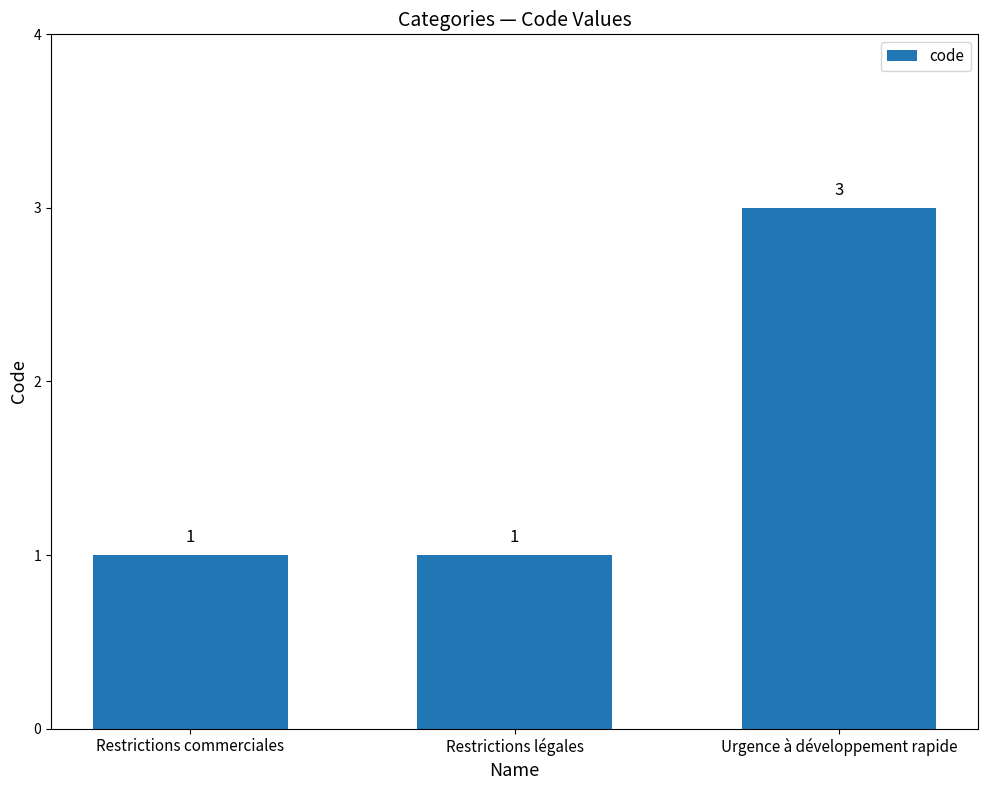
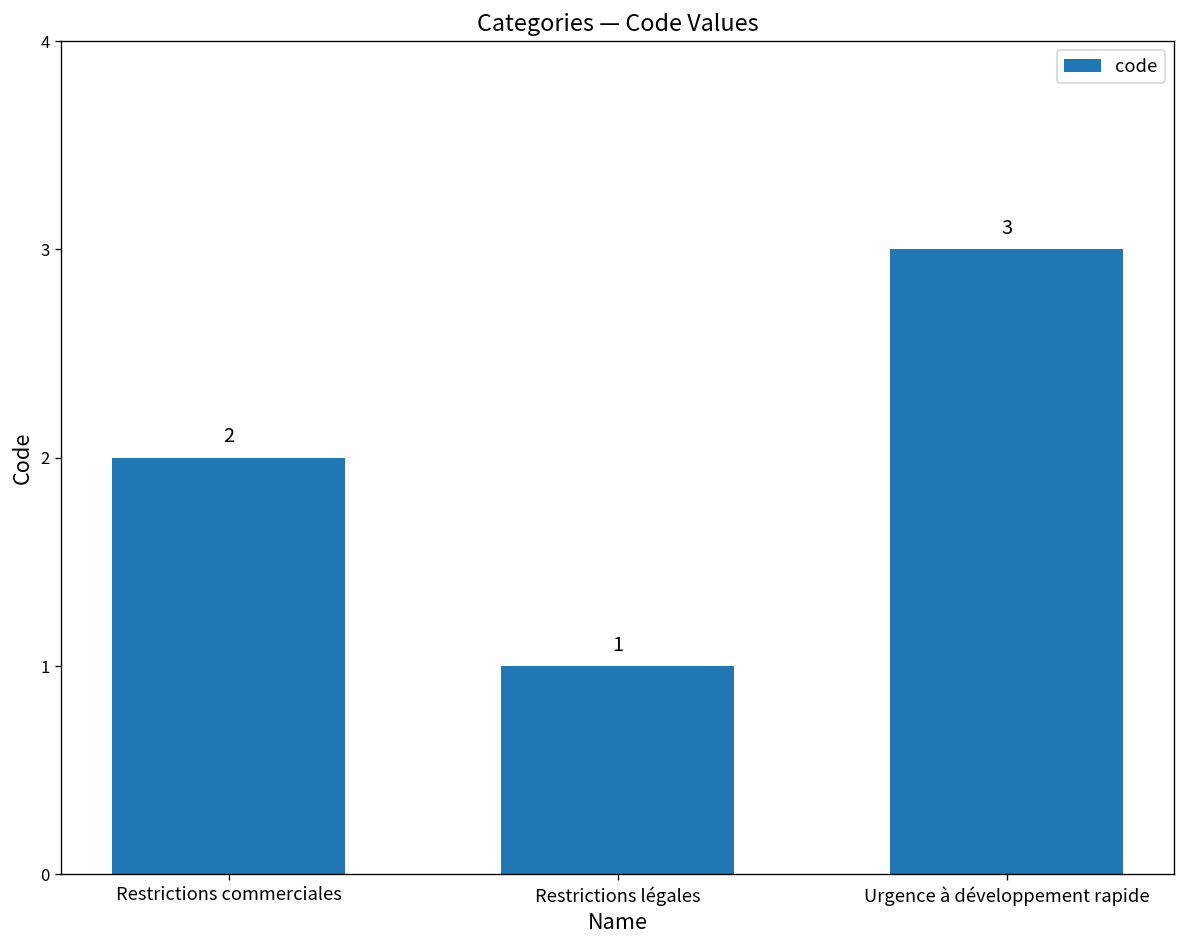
Restrictions commerciales: 1 -> 2
